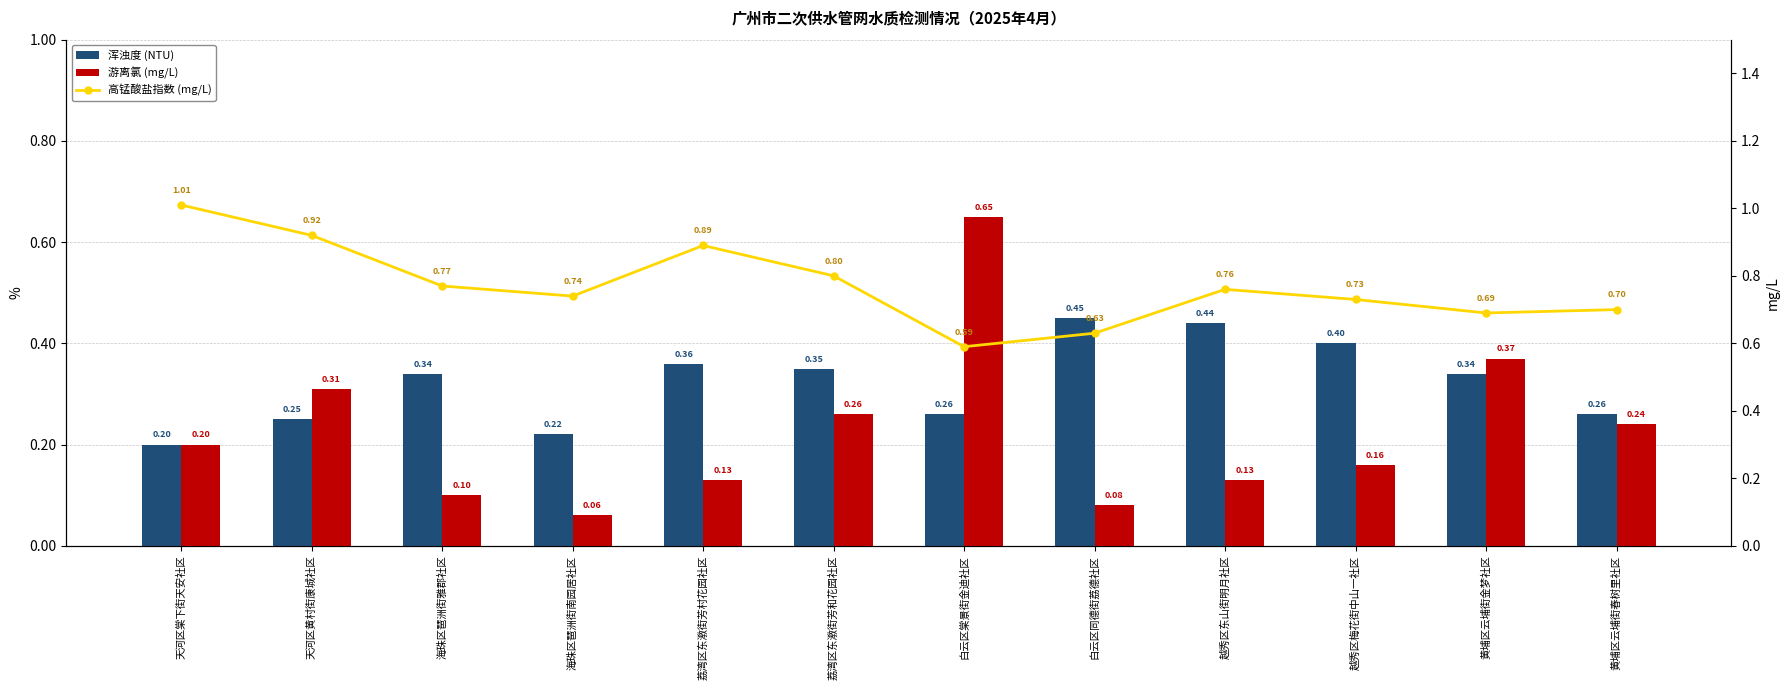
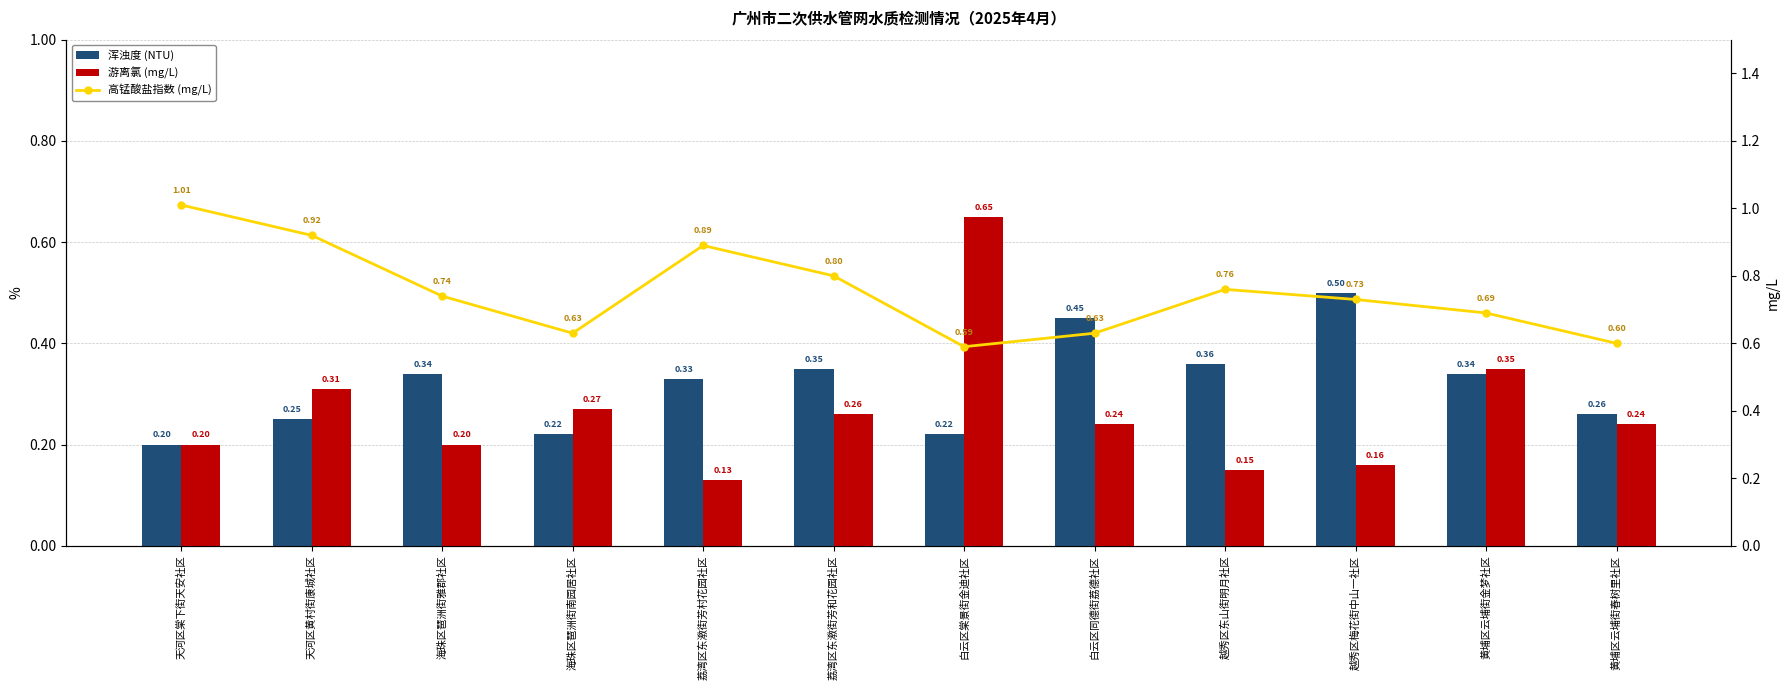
游离氯 (mg/L), 海珠区琶洲街雅郡社区: 0.10 -> 0.20
游离氯 (mg/L), 海珠区琶洲街南园居社区: 0.06 -> 0.27
浑浊度 (NTU), 荔湾区东漖街芳村花园社区: 0.36 -> 0.33
浑浊度 (NTU), 白云区棠景街金迪社区: 0.26 -> 0.22
游离氯 (mg/L), 白云区同德街荔德社区: 0.08 -> 0.24
浑浊度 (NTU), 越秀区东山街明月社区: 0.44 -> 0.36
游离氯 (mg/L), 越秀区东山街明月社区: 0.13 -> 0.15
浑浊度 (NTU), 越秀区梅花街中山一社区: 0.40 -> 0.50
游离氯 (mg/L), 黄埔区云埔街金梦社区: 0.37 -> 0.35
高锰酸盐指数 (mg/L), 海珠区琶洲街雅郡社区: 0.77 -> 0.74
高锰酸盐指数 (mg/L), 海珠区琶洲街南园居社区: 0.74 -> 0.63
高锰酸盐指数 (mg/L), 黄埔区云埔街春树里社区: 0.70 -> 0.60
